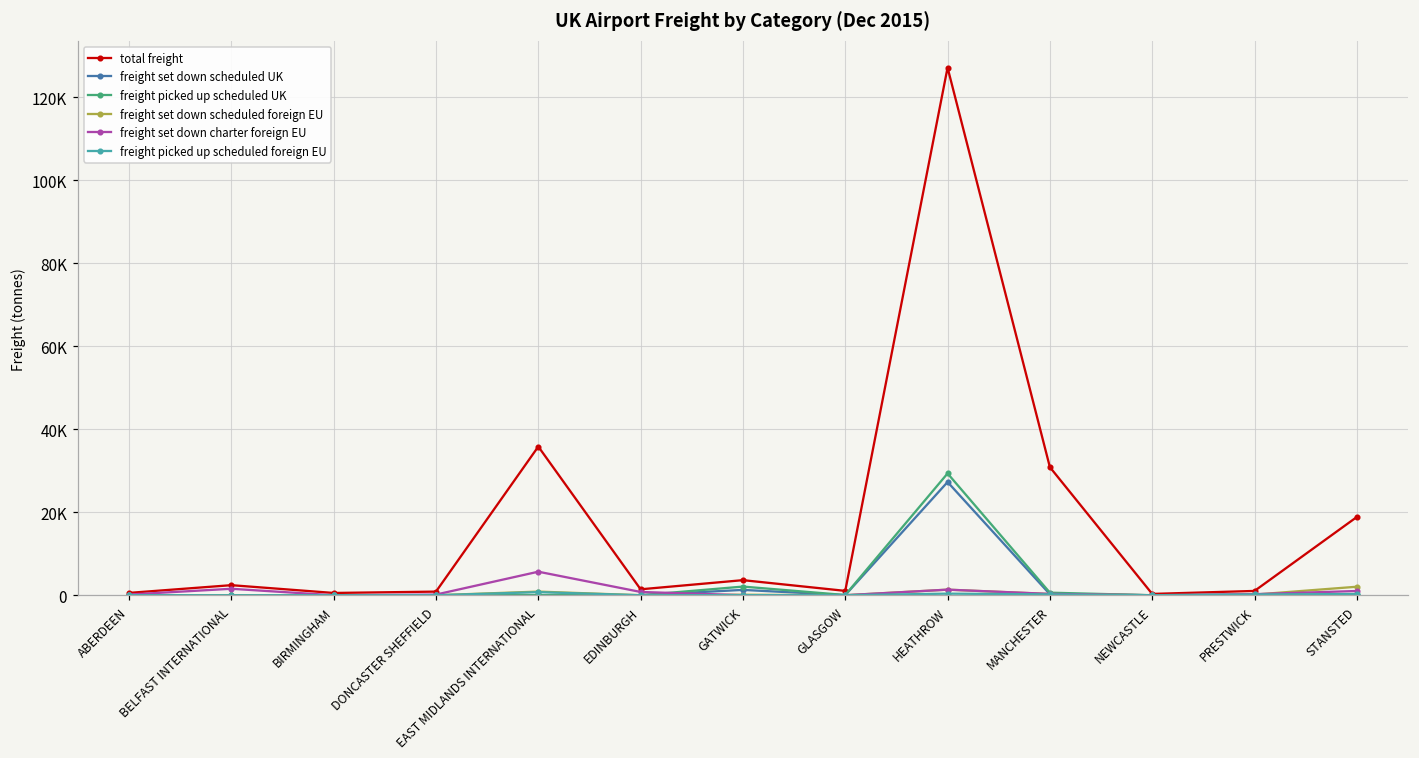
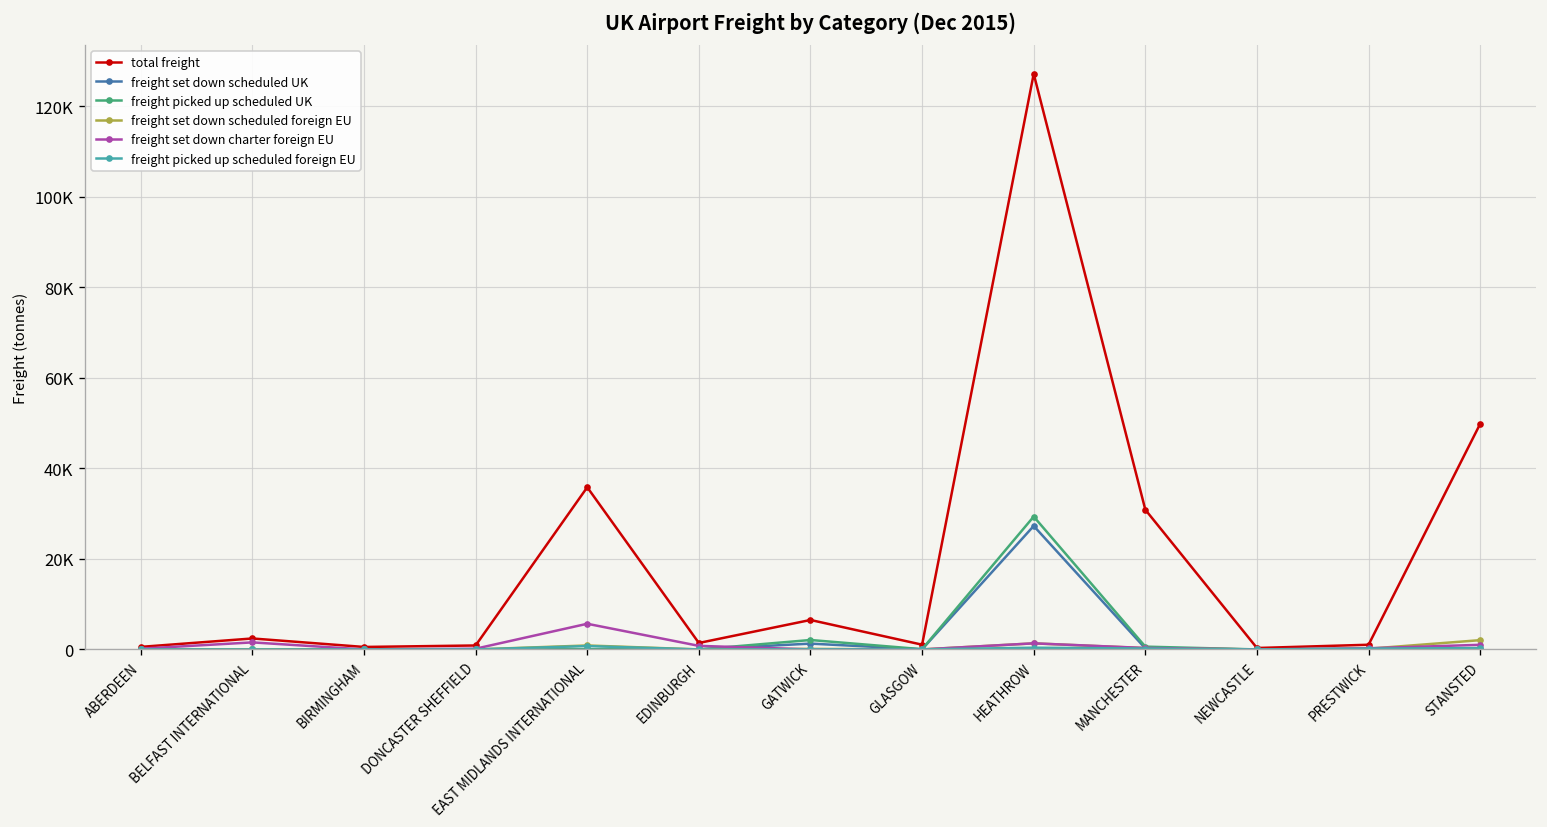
total freight, GATWICK: 4000 -> 7000
total freight, STANSTED: 19000 -> 50000
